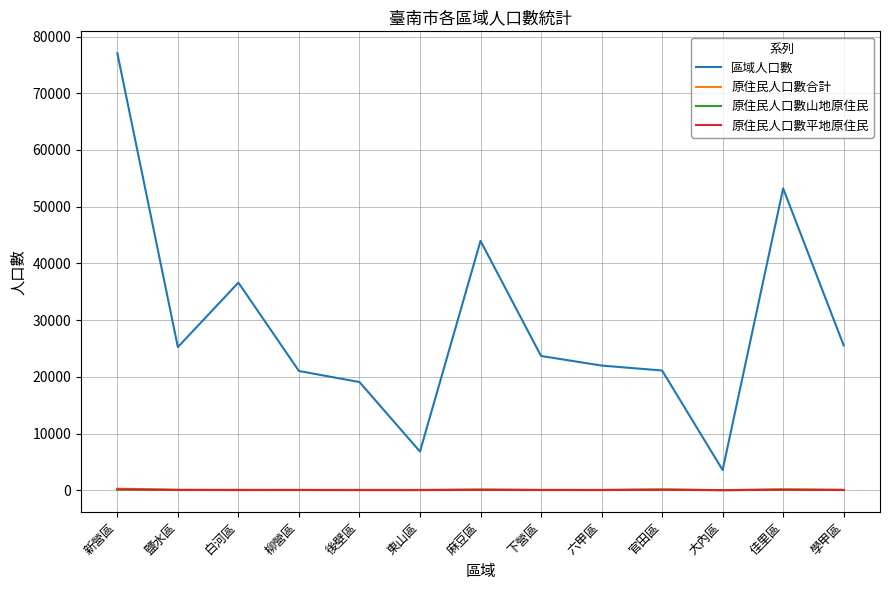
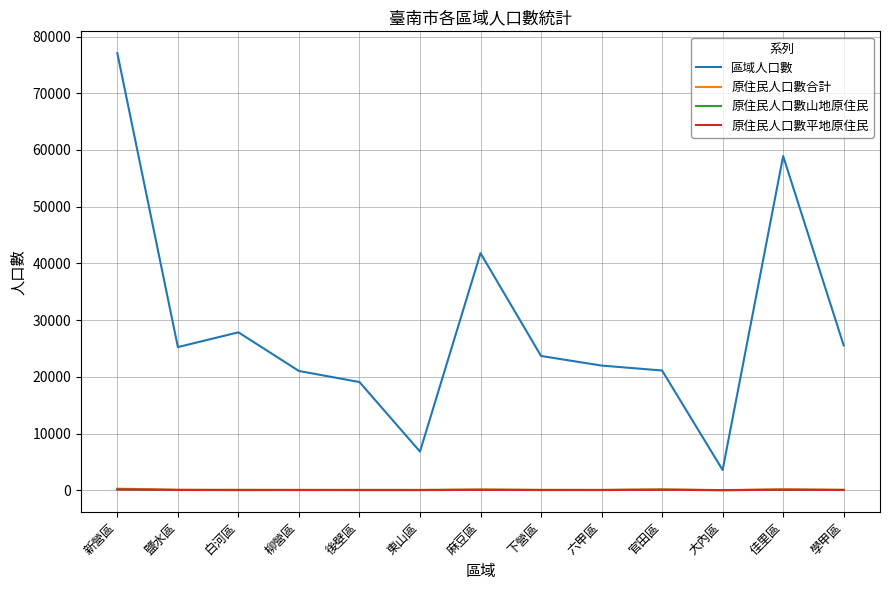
區域人口數, 白河區: 37000 -> 28000
區域人口數, 麻豆區: 44000 -> 42000
區域人口數, 佳里區: 53000 -> 59000
